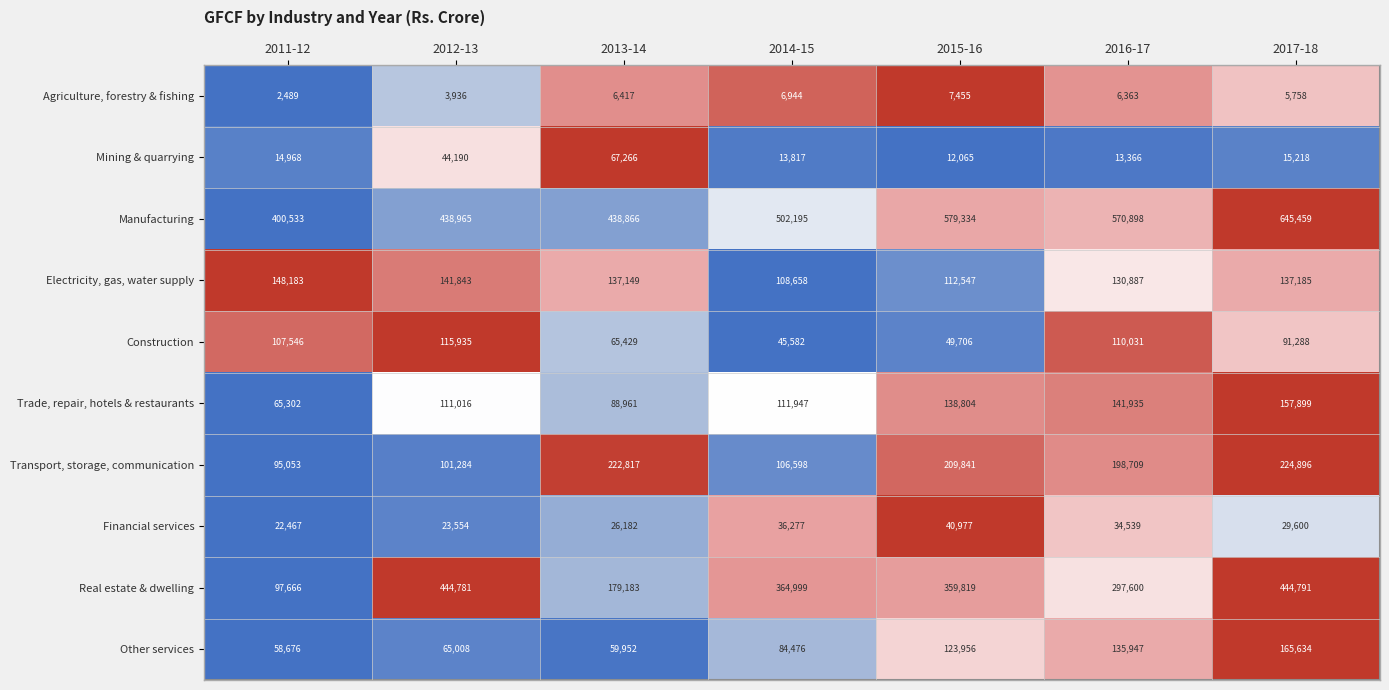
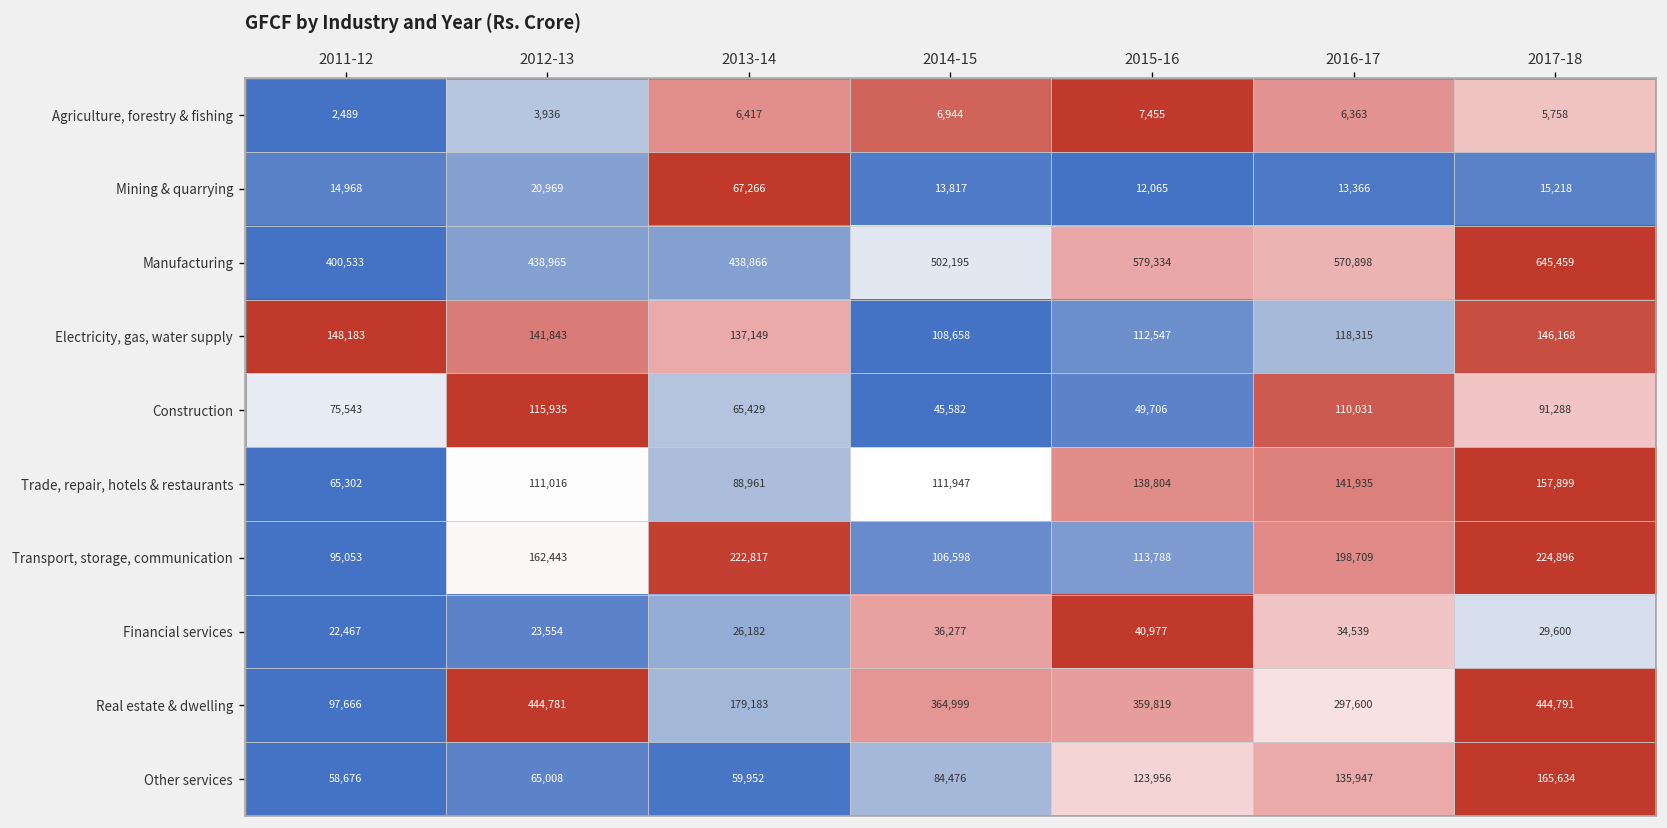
Mining & quarrying, 2012-13: 44,190 -> 20,969
Electricity, gas, water supply, 2016-17: 130,887 -> 118,315
Electricity, gas, water supply, 2017-18: 137,185 -> 146,168
Construction, 2011-12: 107,546 -> 75,543
Transport, storage, communication, 2012-13: 101,284 -> 162,443
Transport, storage, communication, 2015-16: 209,841 -> 113,788
